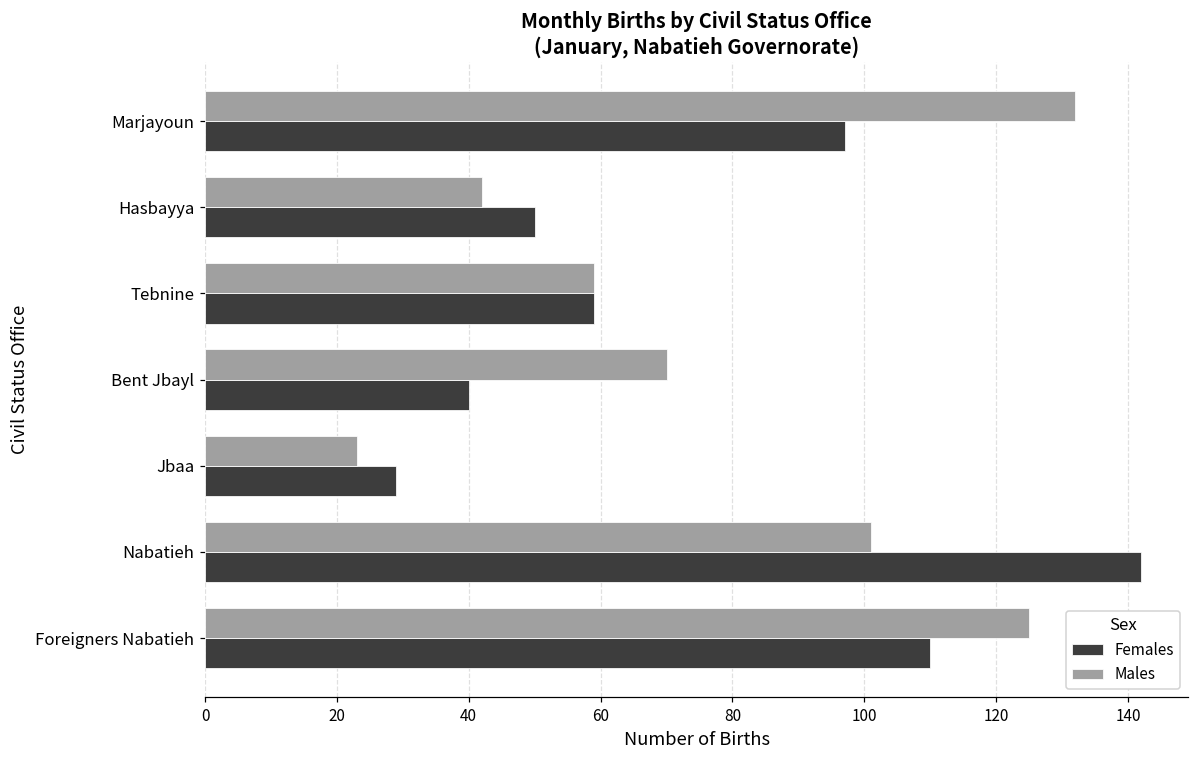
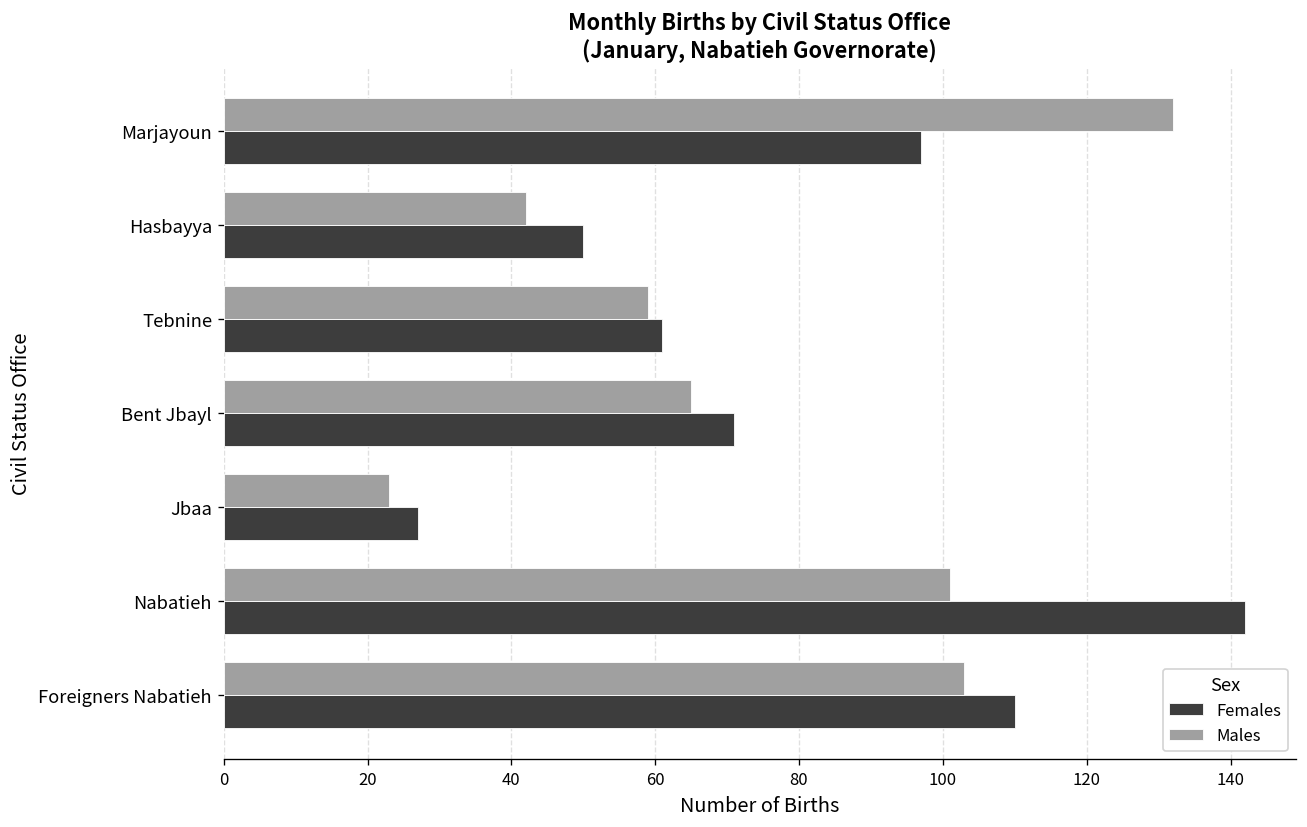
Females, Tebnine: 59 -> 61
Males, Bent Jbayl: 70 -> 65
Females, Bent Jbayl: 40 -> 71
Females, Jbaa: 29 -> 27
Males, Foreigners Nabatieh: 125 -> 103
